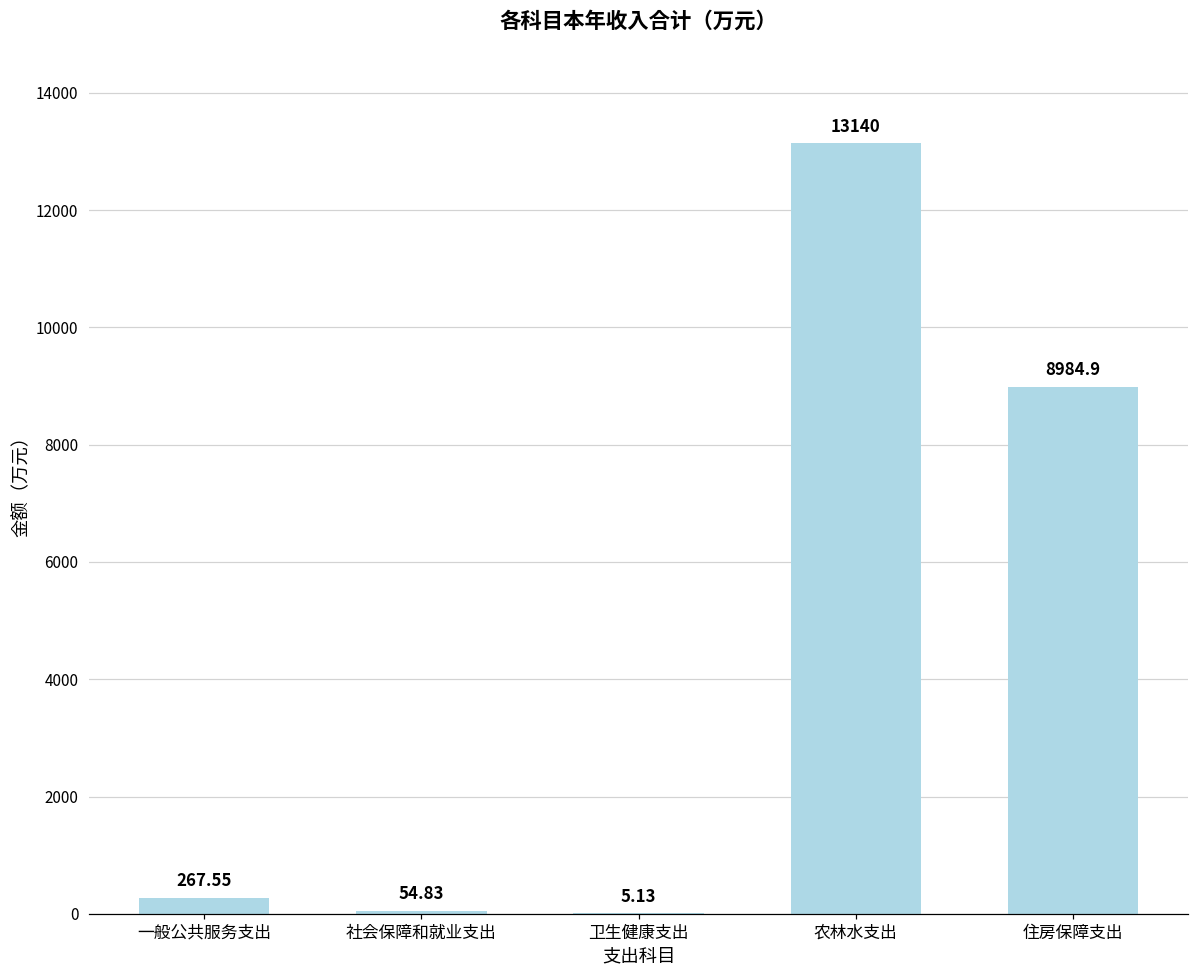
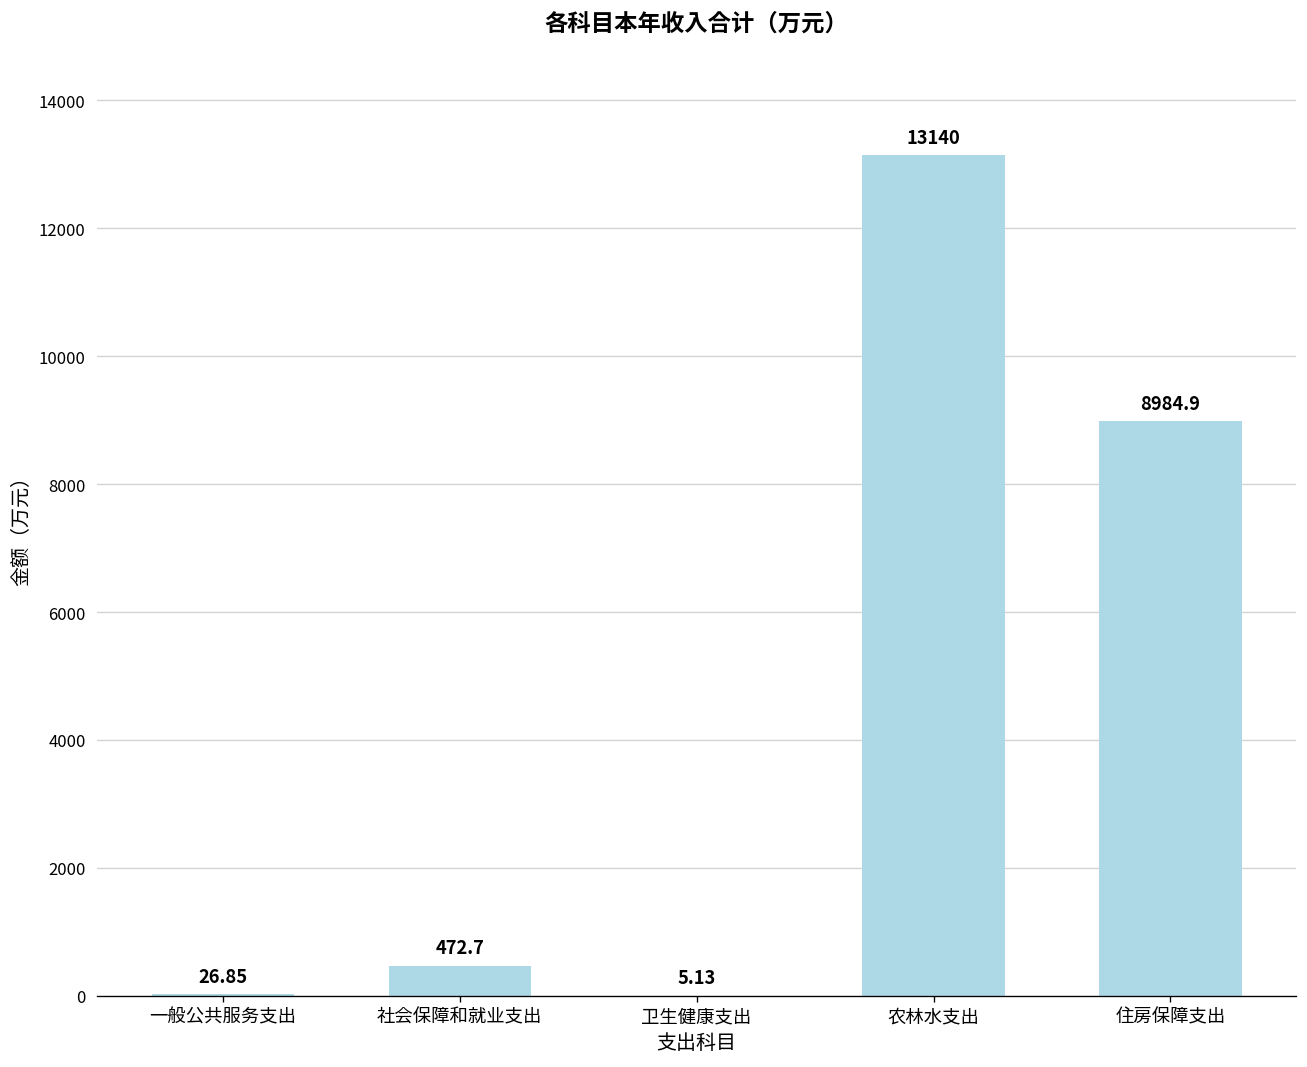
一般公共服务支出: 267.55 -> 26.85
社会保障和就业支出: 54.83 -> 472.7
